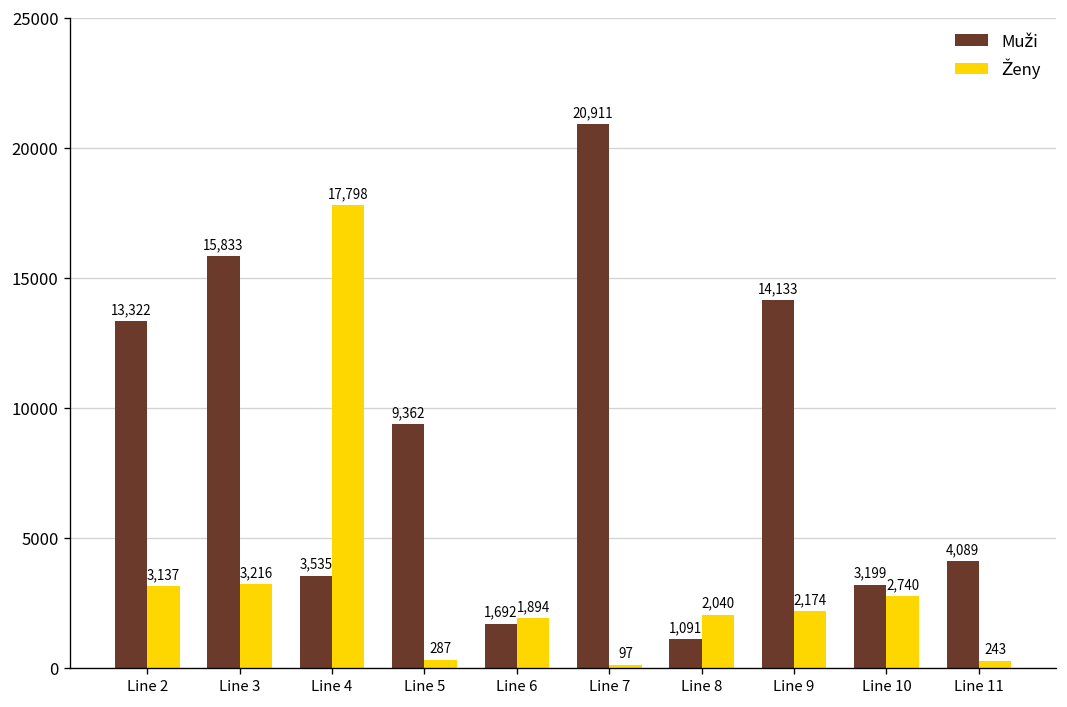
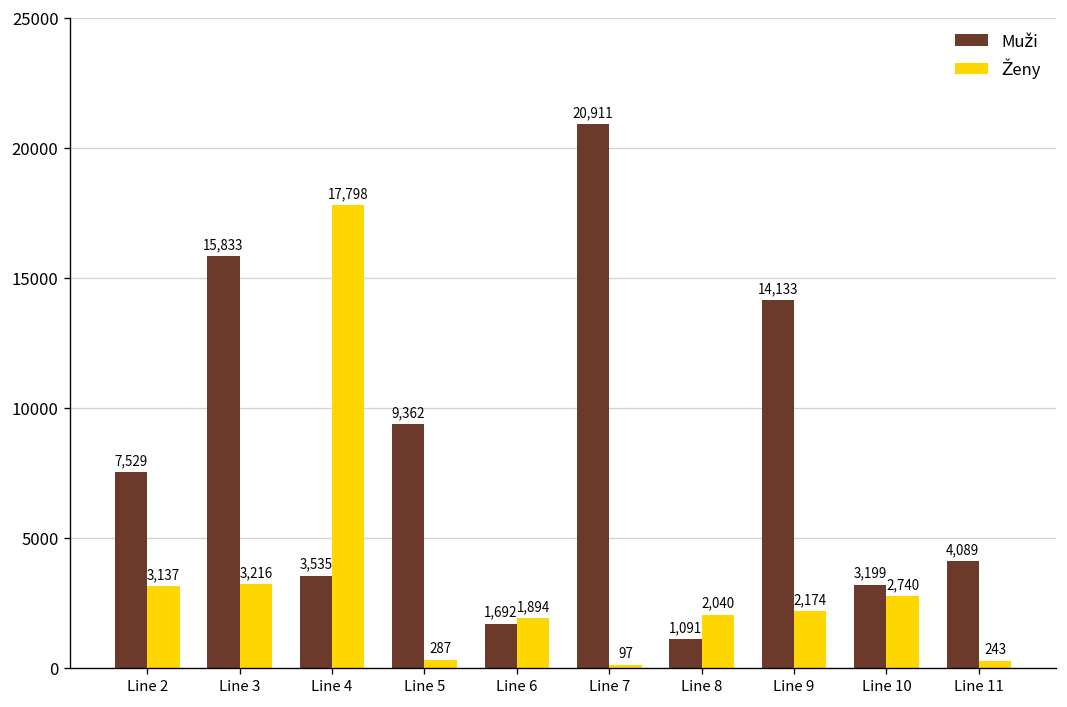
Muži, Line 2: 13,322 -> 7,529
